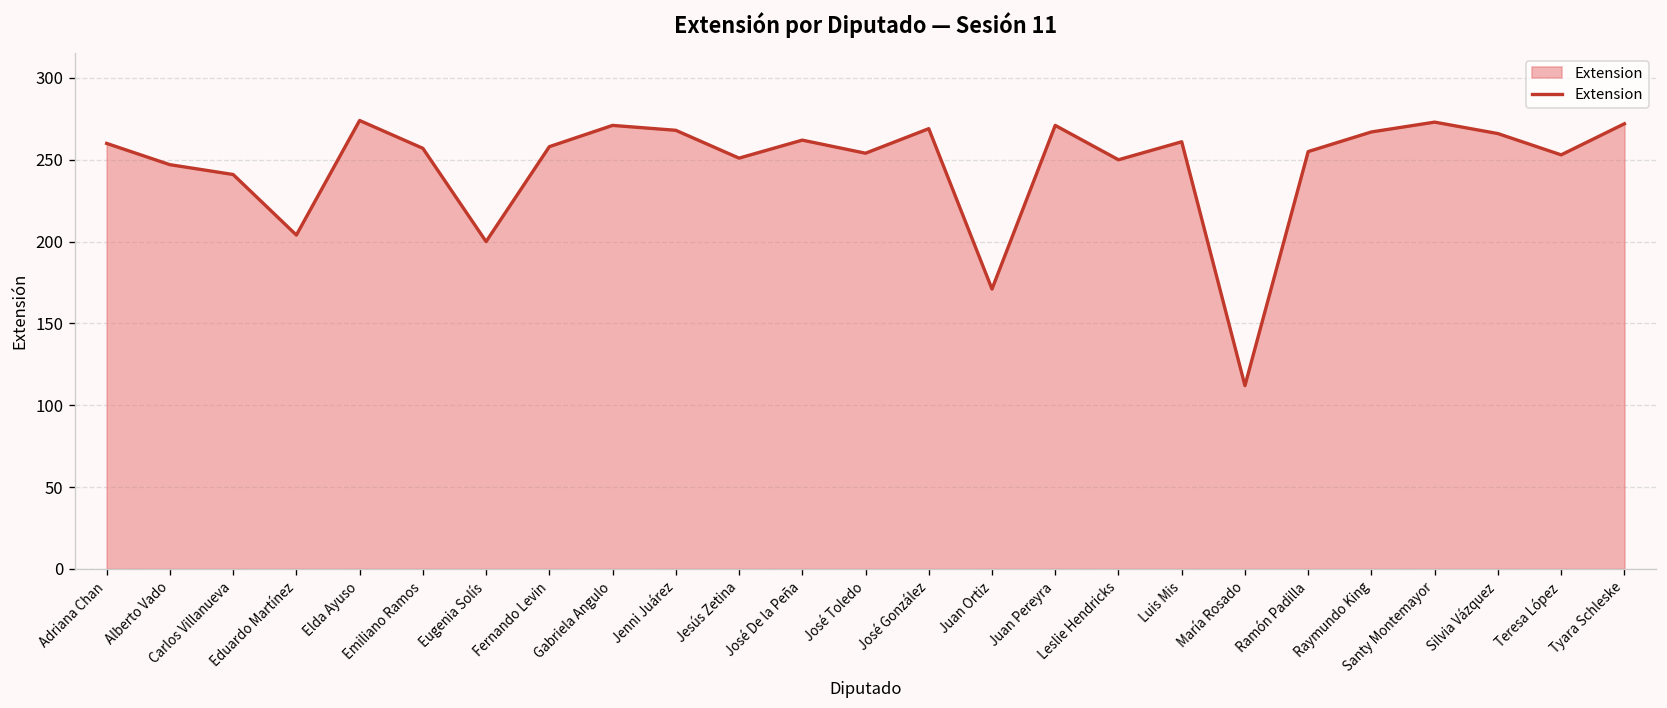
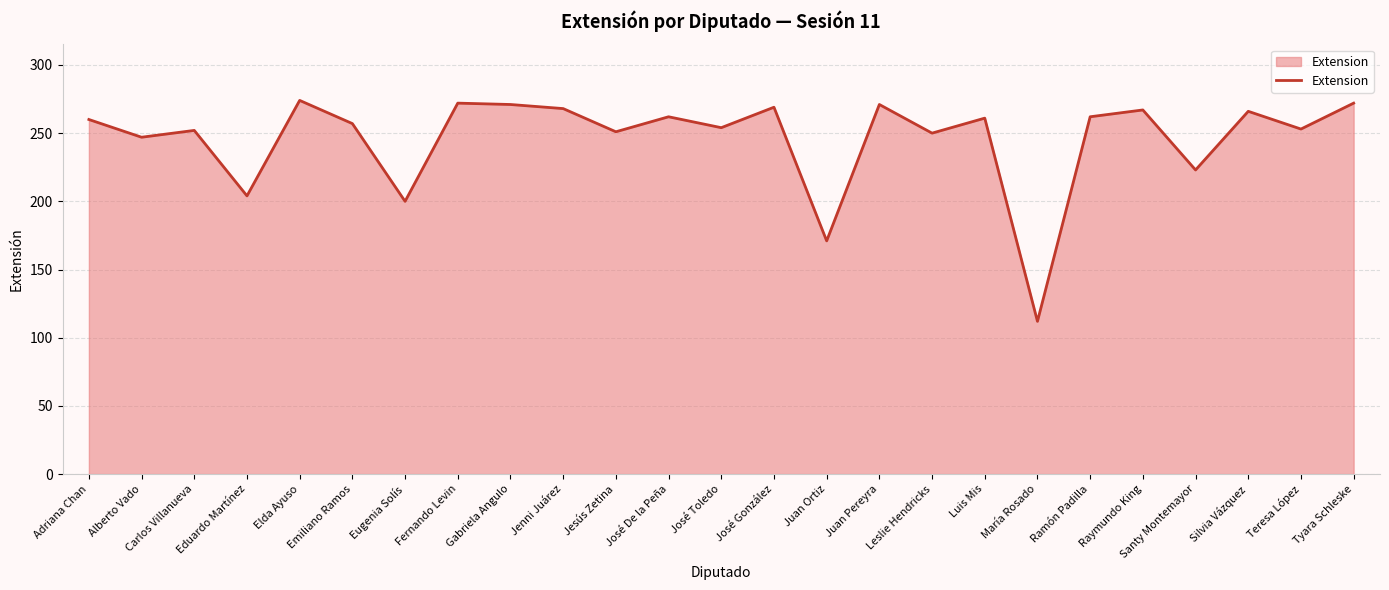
Carlos Villanueva: 241 -> 252
Fernando Levin: 258 -> 272
Ramón Padilla: 255 -> 262
Santy Montemayor: 273 -> 223
